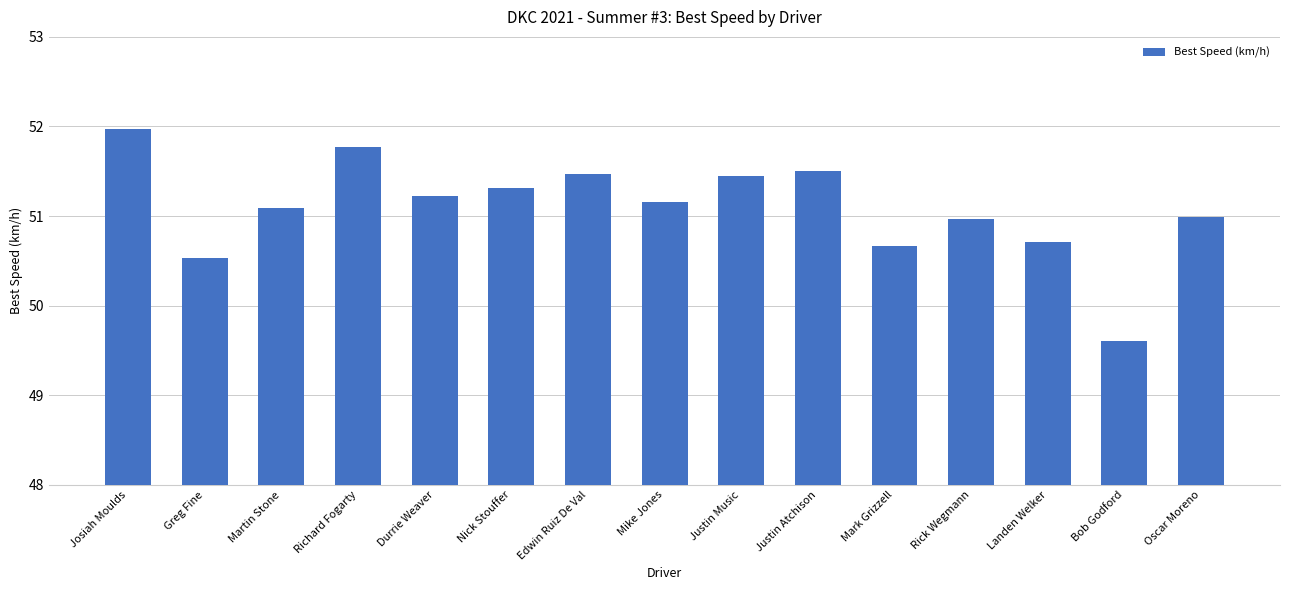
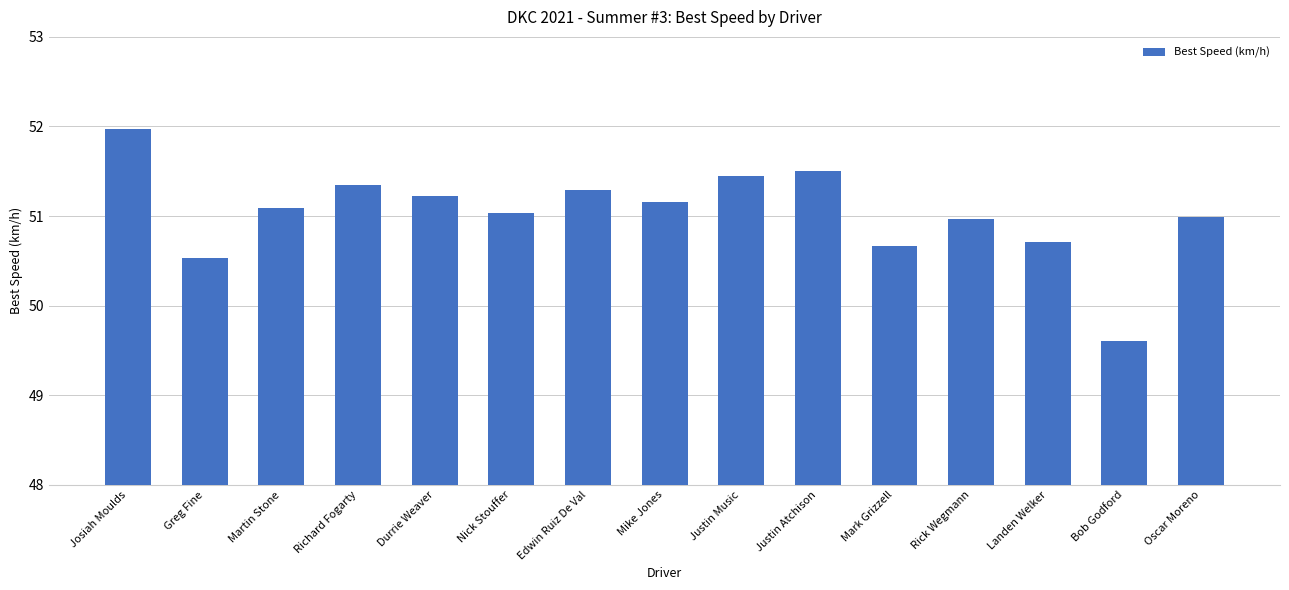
Richard Fogarty: 51.8 -> 51.3
Nick Stouffer: 51.3 -> 51.0
Edwin Ruiz De Val: 51.5 -> 51.3
